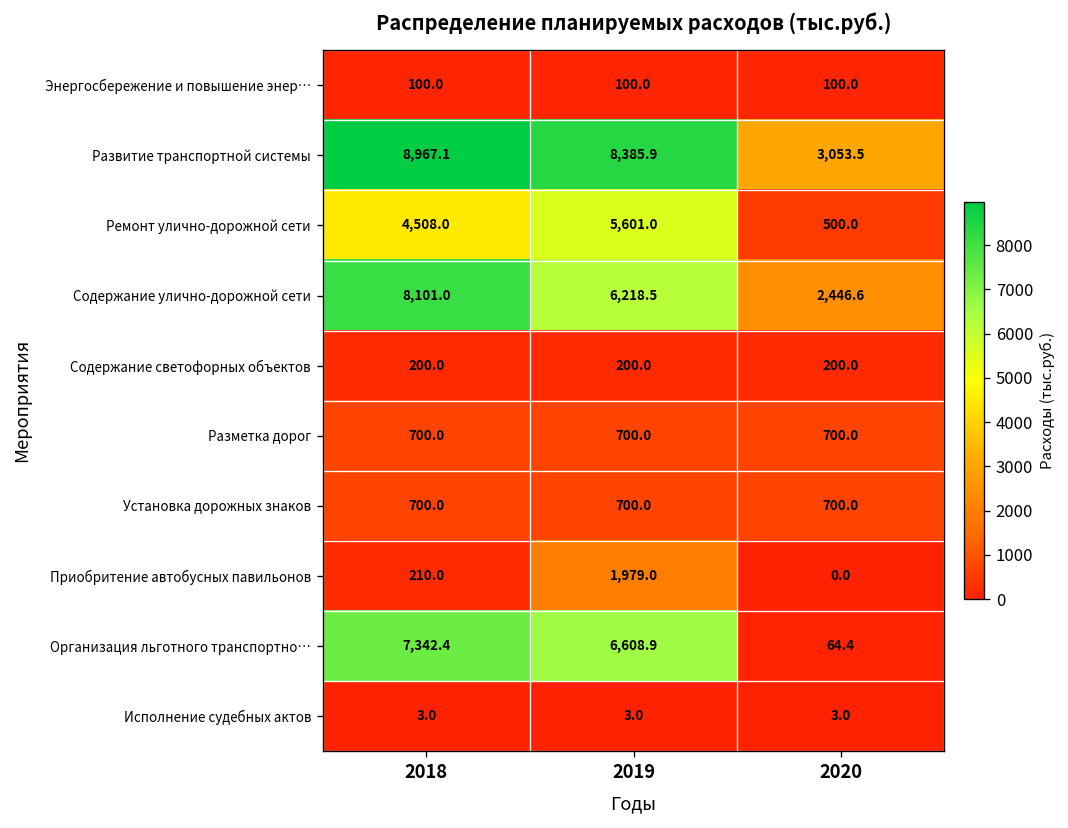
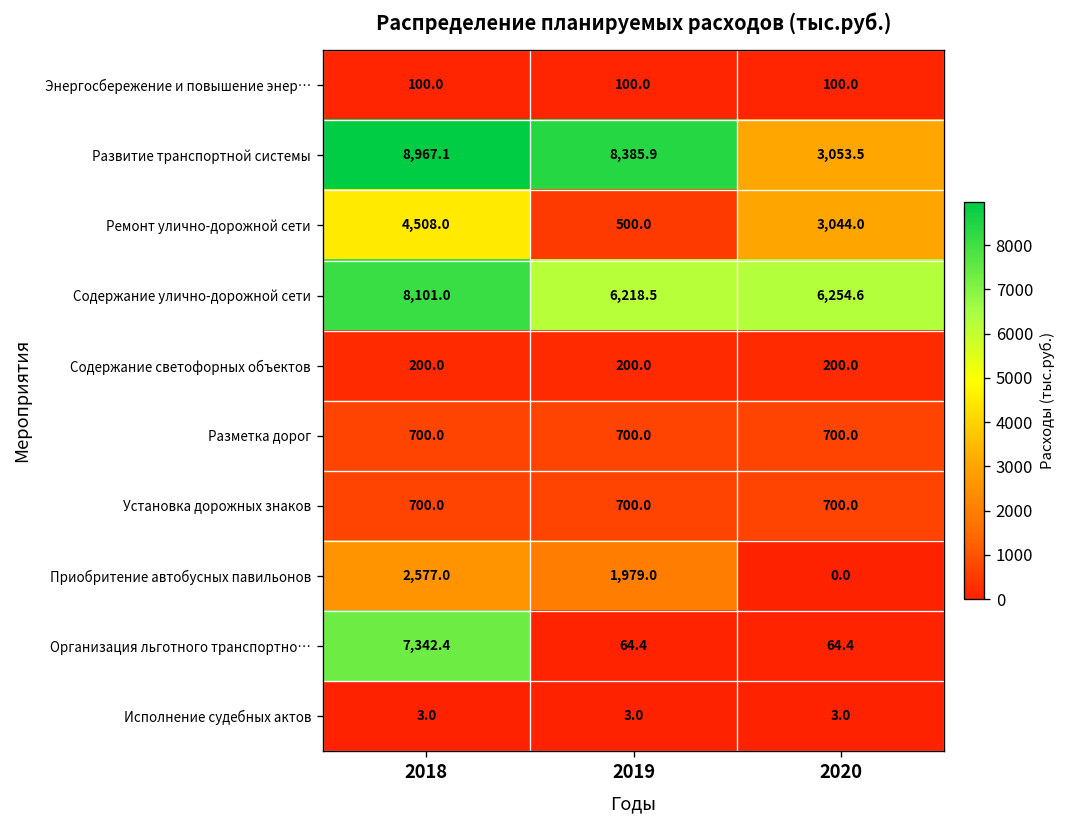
Ремонт улично-дорожной сети, 2019: 5,601.0 -> 500.0
Ремонт улично-дорожной сети, 2020: 500.0 -> 3,044.0
Содержание улично-дорожной сети, 2020: 2,446.6 -> 6,254.6
Приобритение автобусных павильонов, 2018: 210.0 -> 2,577.0
Организация льготного транспортно…, 2019: 6,608.9 -> 64.4
